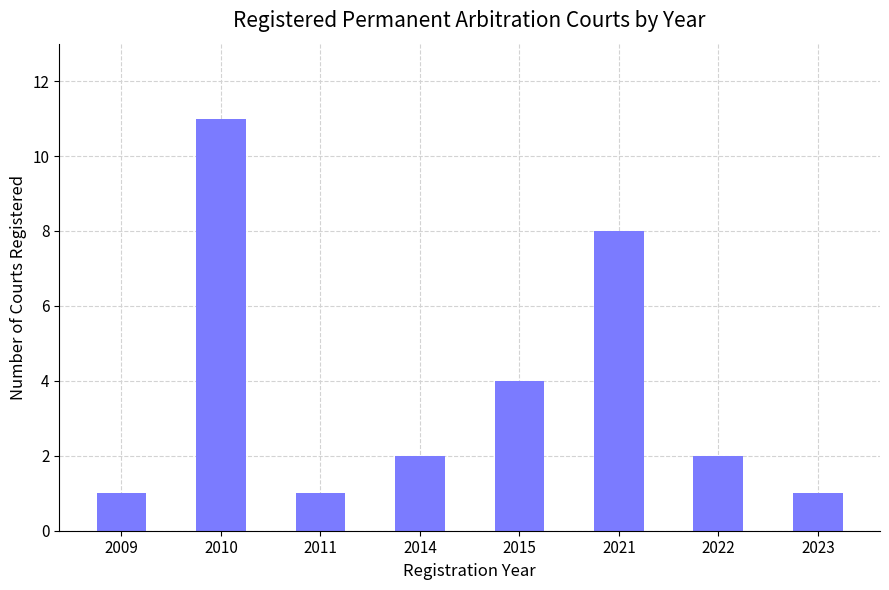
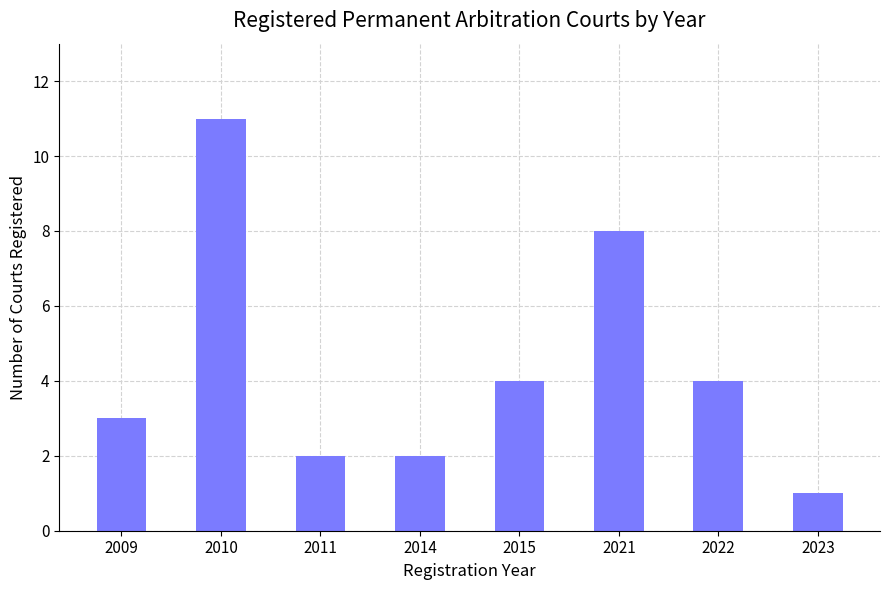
2009: 1 -> 3
2011: 1 -> 2
2022: 2 -> 4
